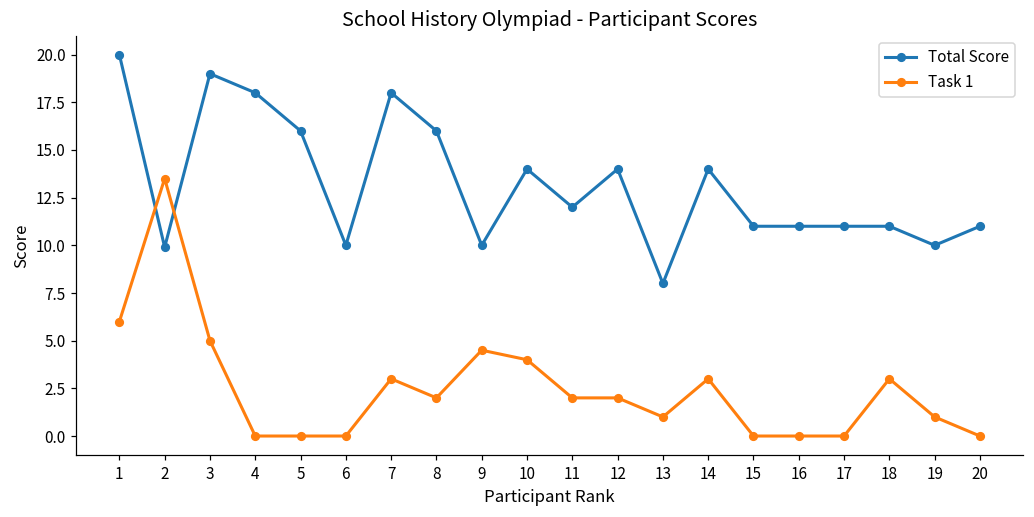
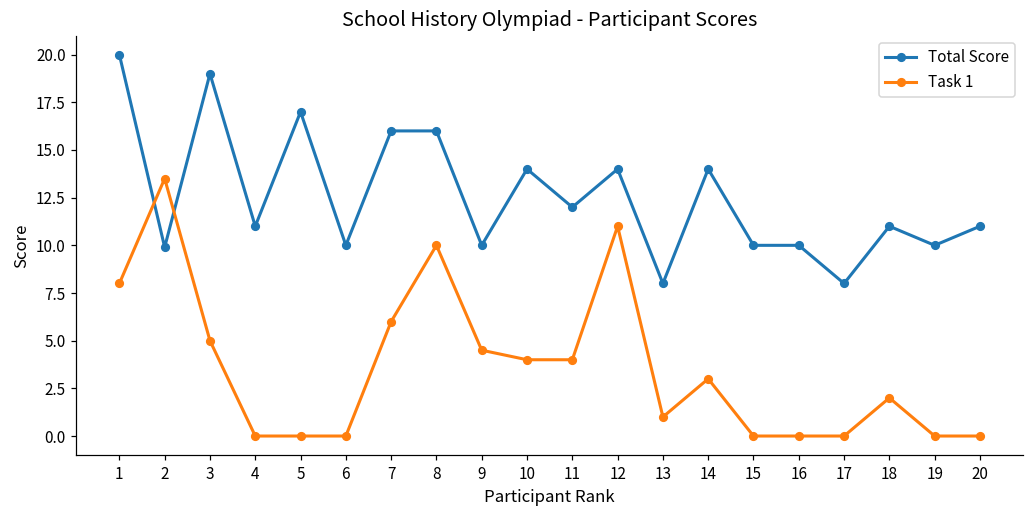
Task 1, 1: 6 -> 8
Total Score, 4: 18 -> 11
Total Score, 5: 16 -> 17
Total Score, 7: 18 -> 16
Task 1, 7: 3 -> 6
Task 1, 8: 2 -> 10
Task 1, 11: 2 -> 4
Task 1, 12: 2 -> 11
Total Score, 15: 11 -> 10
Total Score, 16: 11 -> 10
Total Score, 17: 11 -> 8
Task 1, 18: 3 -> 2
Task 1, 19: 1 -> 0
